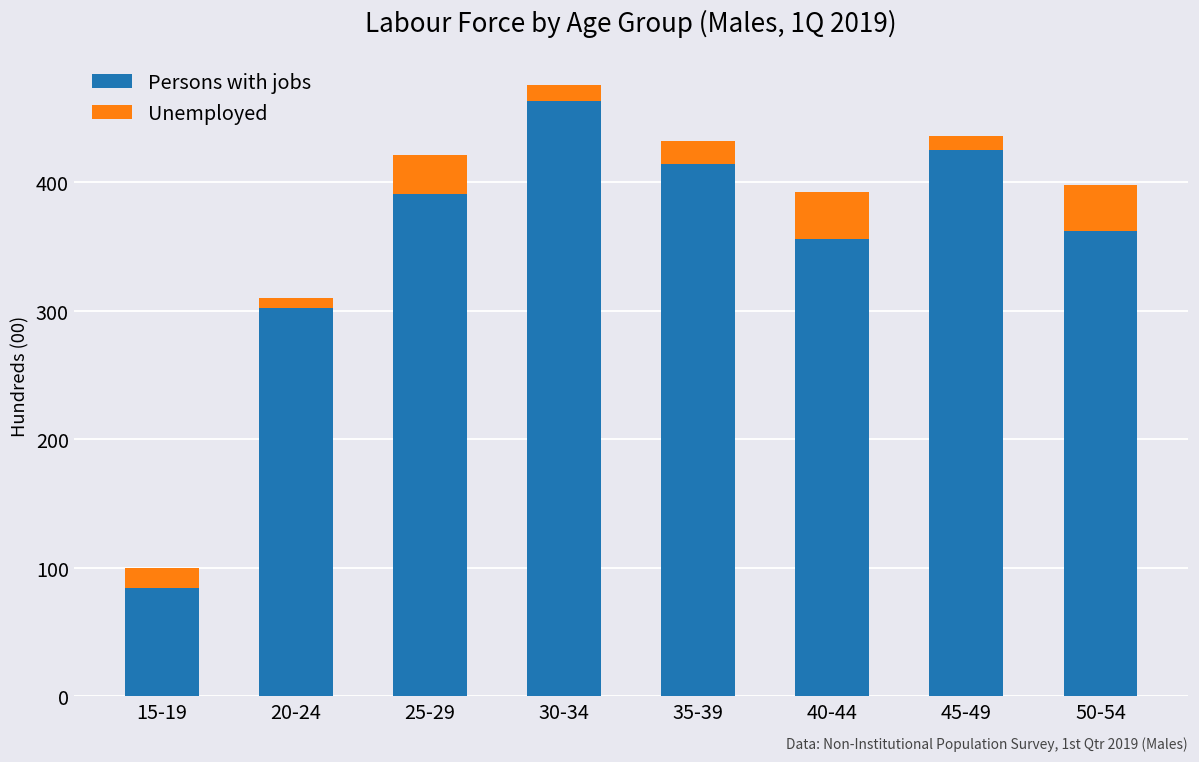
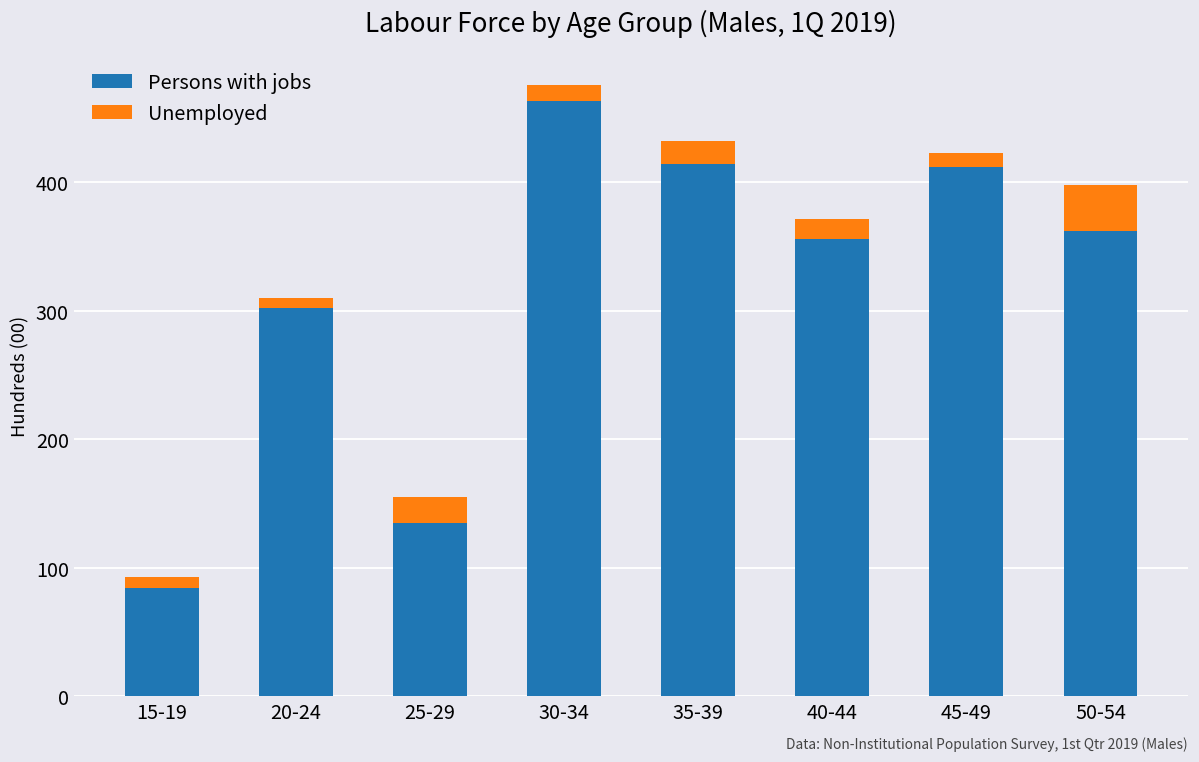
Unemployed, 15-19: 16 -> 9
Persons with jobs, 25-29: 391 -> 135
Unemployed, 25-29: 30 -> 20
Unemployed, 40-44: 36 -> 15
Persons with jobs, 45-49: 425 -> 412
